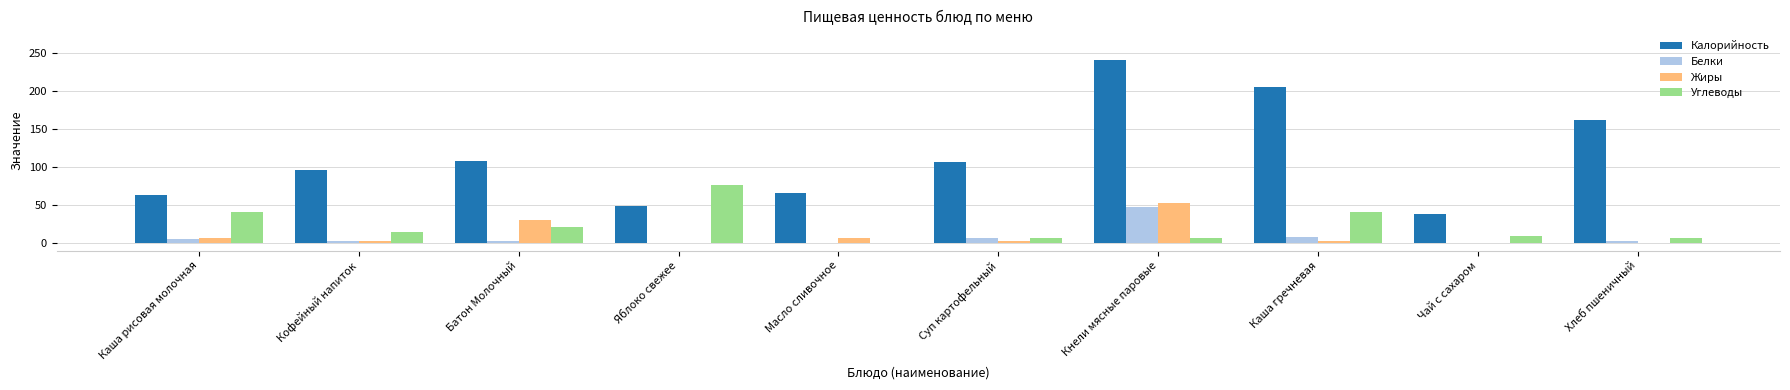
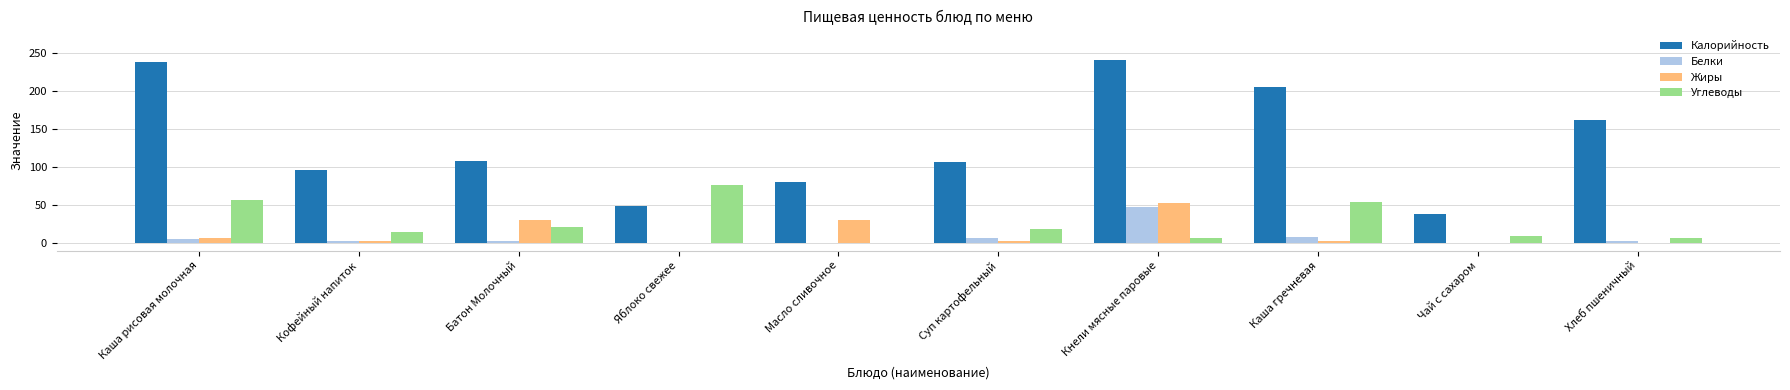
Калорийность, Каша рисовая молочная: 60 -> 240
Углеводы, Каша рисовая молочная: 40 -> 60
Калорийность, Масло сливочное: 70 -> 80
Жиры, Масло сливочное: 10 -> 30
Углеводы, Суп картофельный: 10 -> 20
Углеводы, Каша гречневая: 40 -> 50
